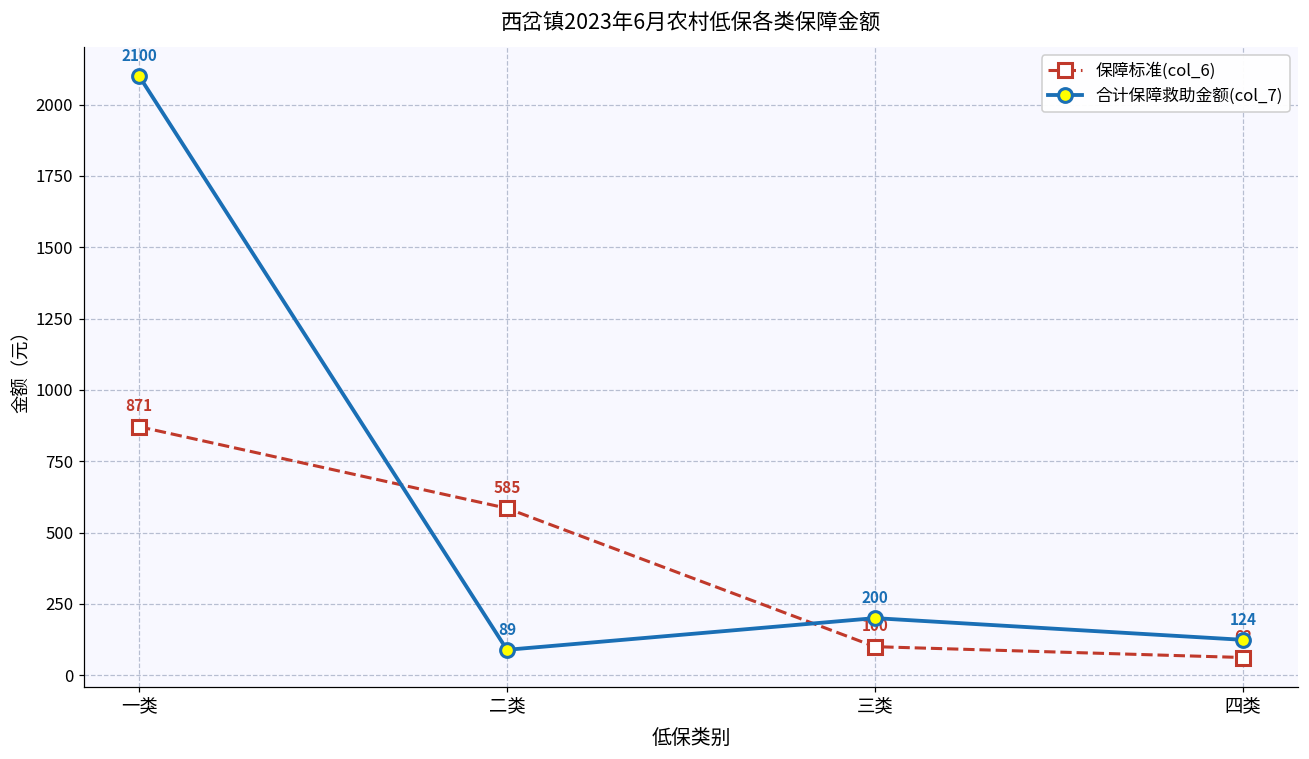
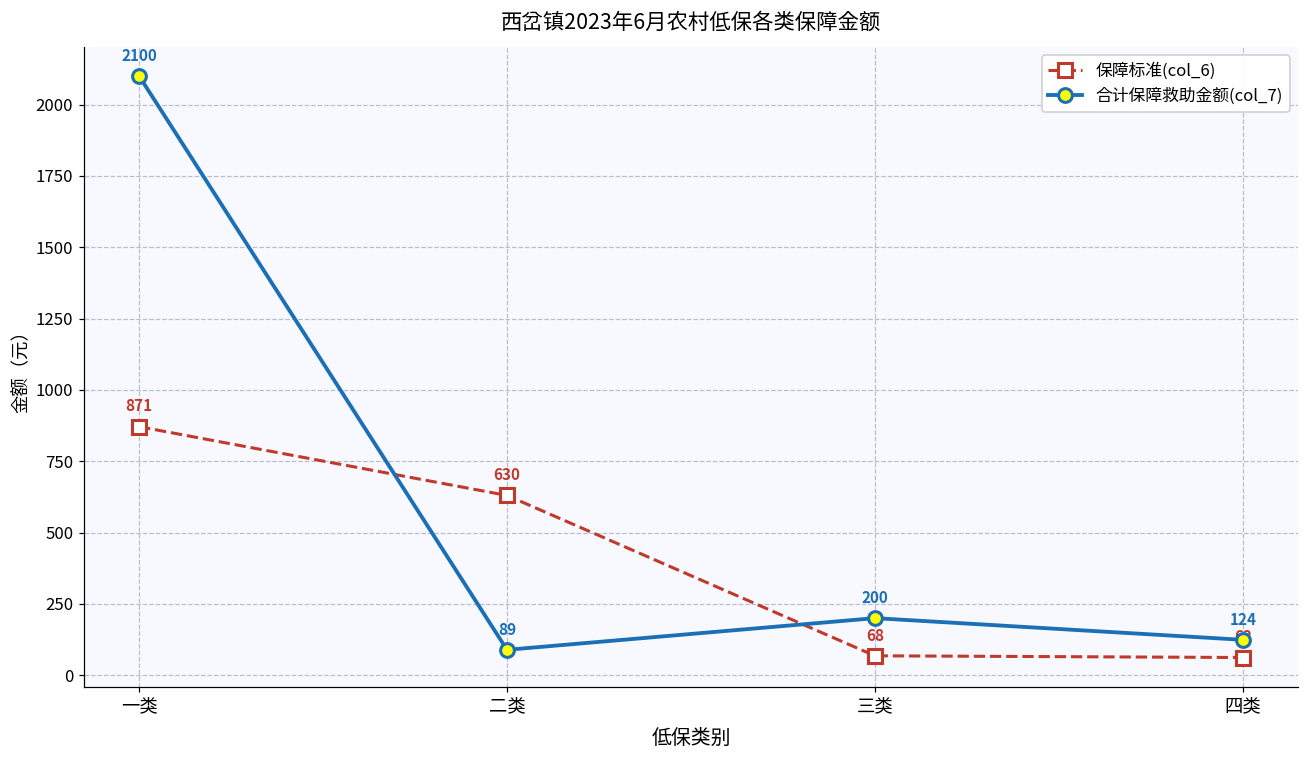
保障标准(col_6), 二类: 585 -> 630
保障标准(col_6), 三类: 100 -> 68
